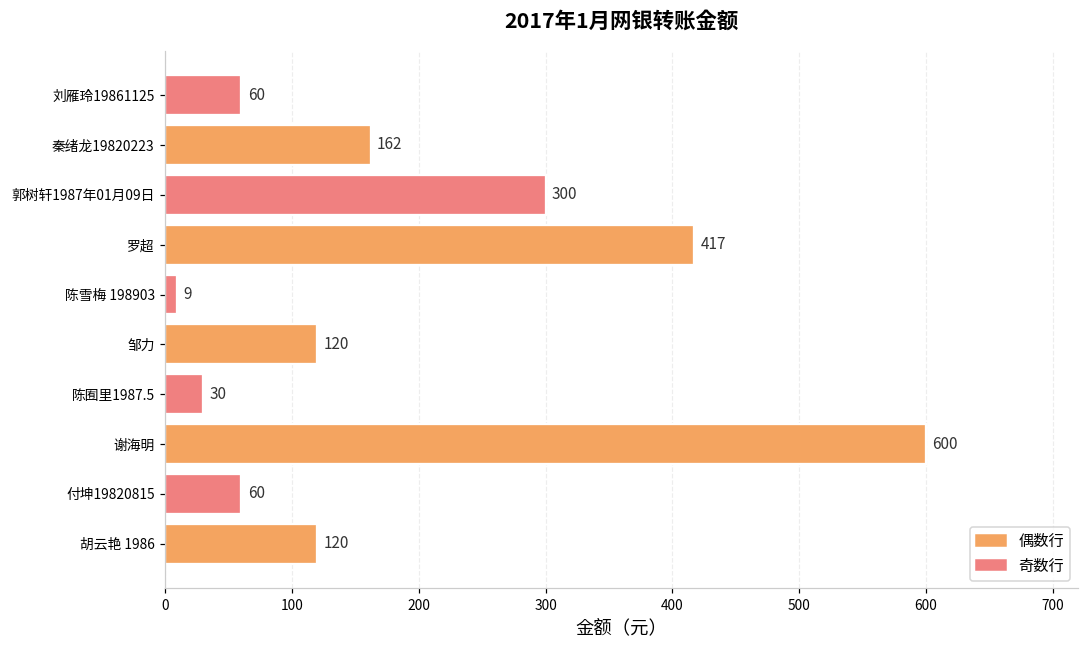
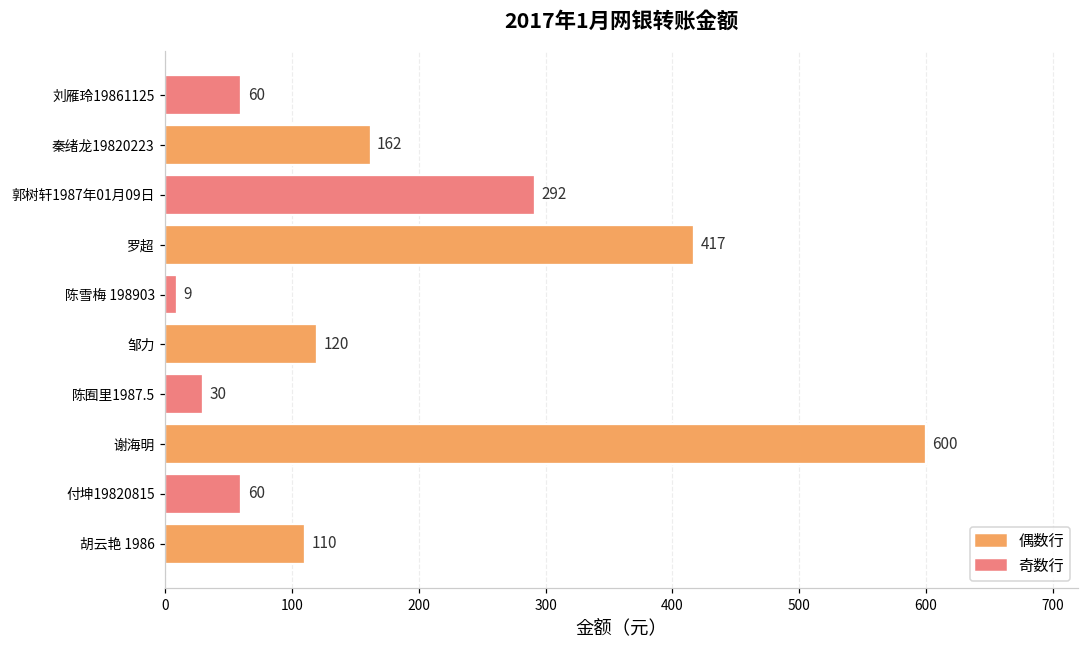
郭树轩1987年01月09日: 300 -> 292
胡云艳 1986: 120 -> 110
